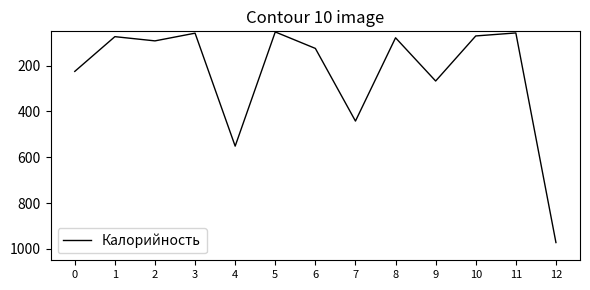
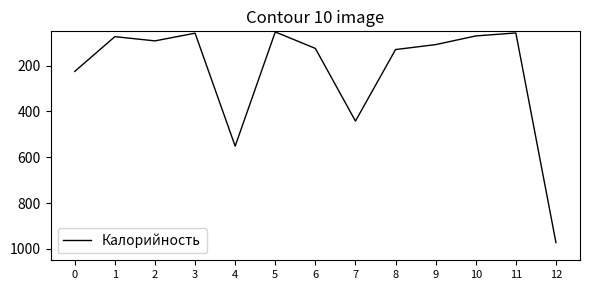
8: 80 -> 130
9: 270 -> 110
